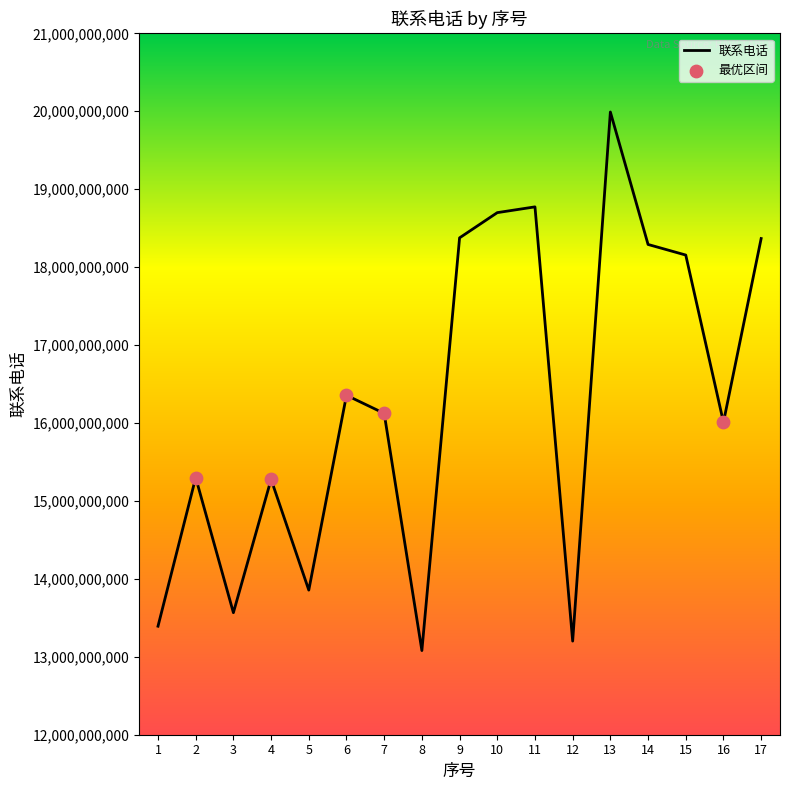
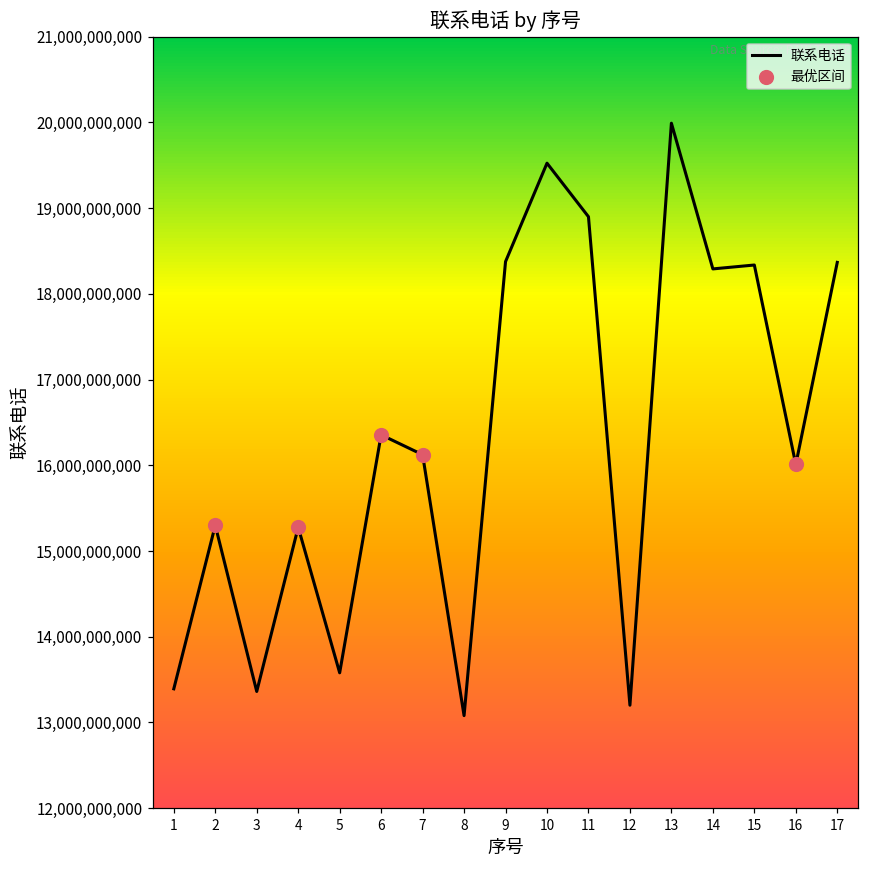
联系电话, 3: 13,600,000,000 -> 13,400,000,000
联系电话, 5: 13,900,000,000 -> 13,600,000,000
联系电话, 10: 18,700,000,000 -> 19,500,000,000
联系电话, 11: 18,800,000,000 -> 18,900,000,000
联系电话, 15: 18,200,000,000 -> 18,300,000,000
